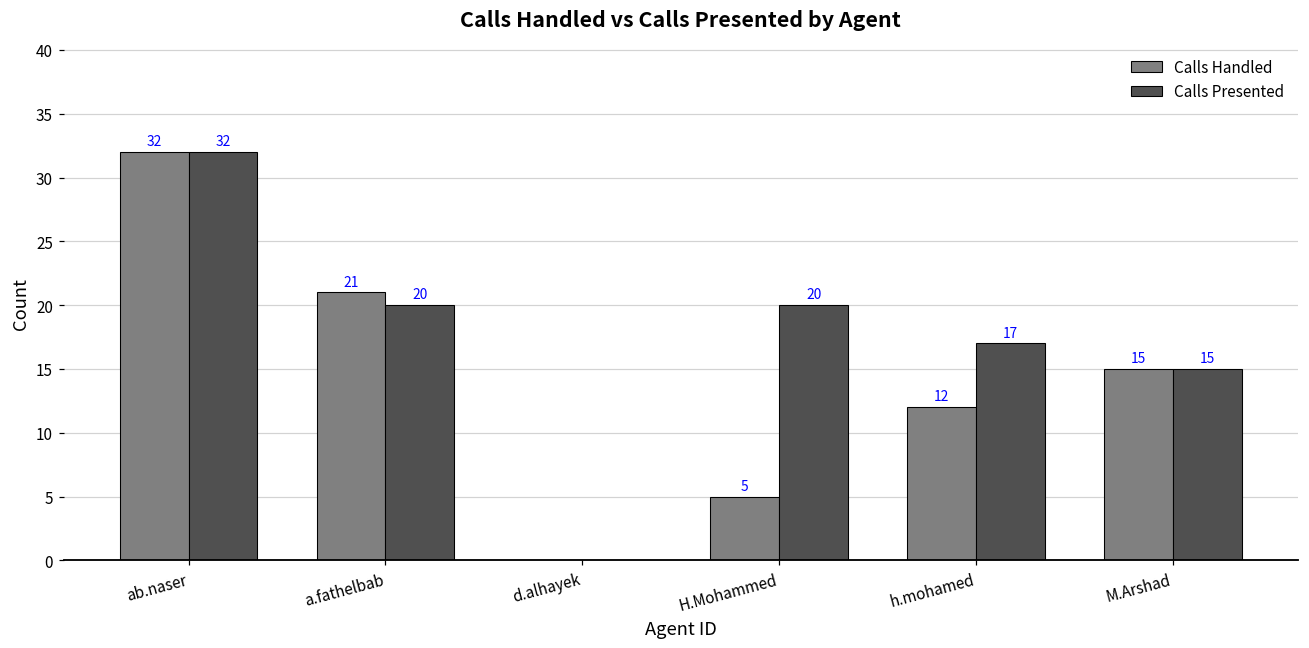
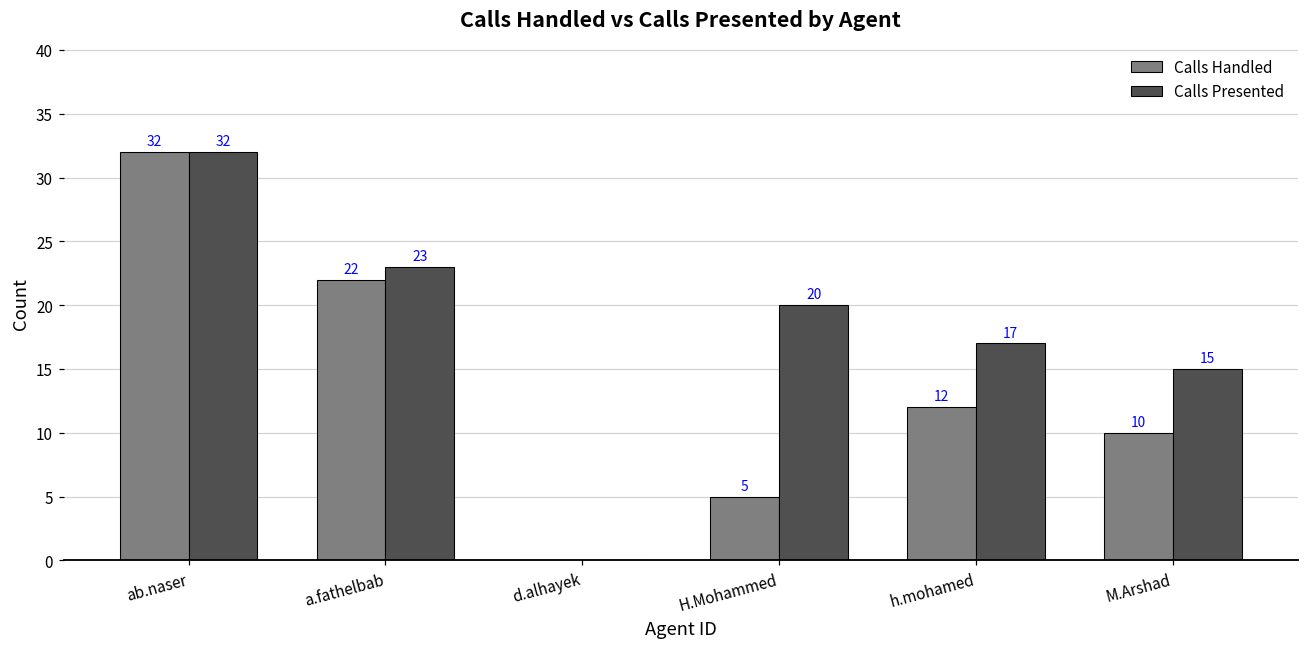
Calls Handled, a.fathelbab: 21 -> 22
Calls Presented, a.fathelbab: 20 -> 23
Calls Handled, M.Arshad: 15 -> 10
